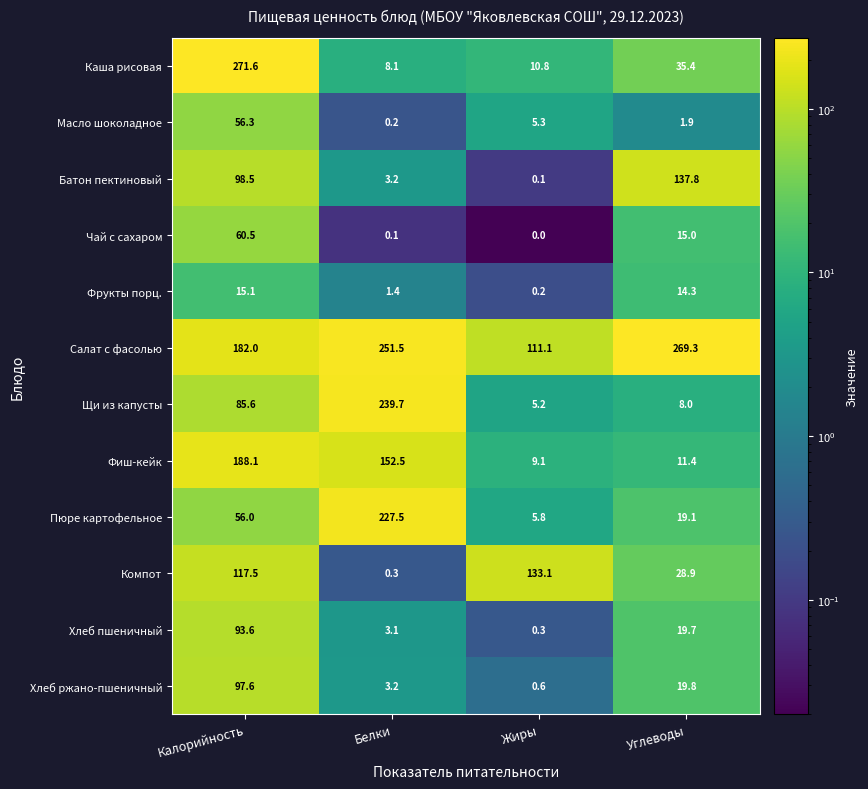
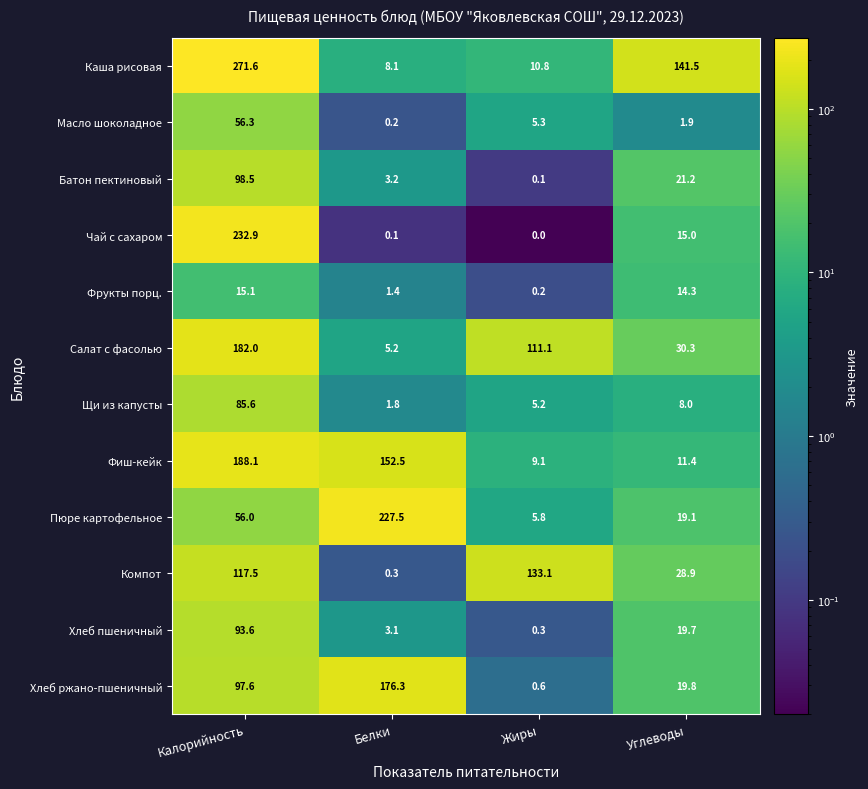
Каша рисовая, Углеводы: 35.4 -> 141.5
Батон пектиновый, Углеводы: 137.8 -> 21.2
Чай с сахаром, Калорийность: 60.5 -> 232.9
Салат с фасолью, Белки: 251.5 -> 5.2
Салат с фасолью, Углеводы: 269.3 -> 30.3
Щи из капусты, Белки: 239.7 -> 1.8
Хлеб ржано-пшеничный, Белки: 3.2 -> 176.3
